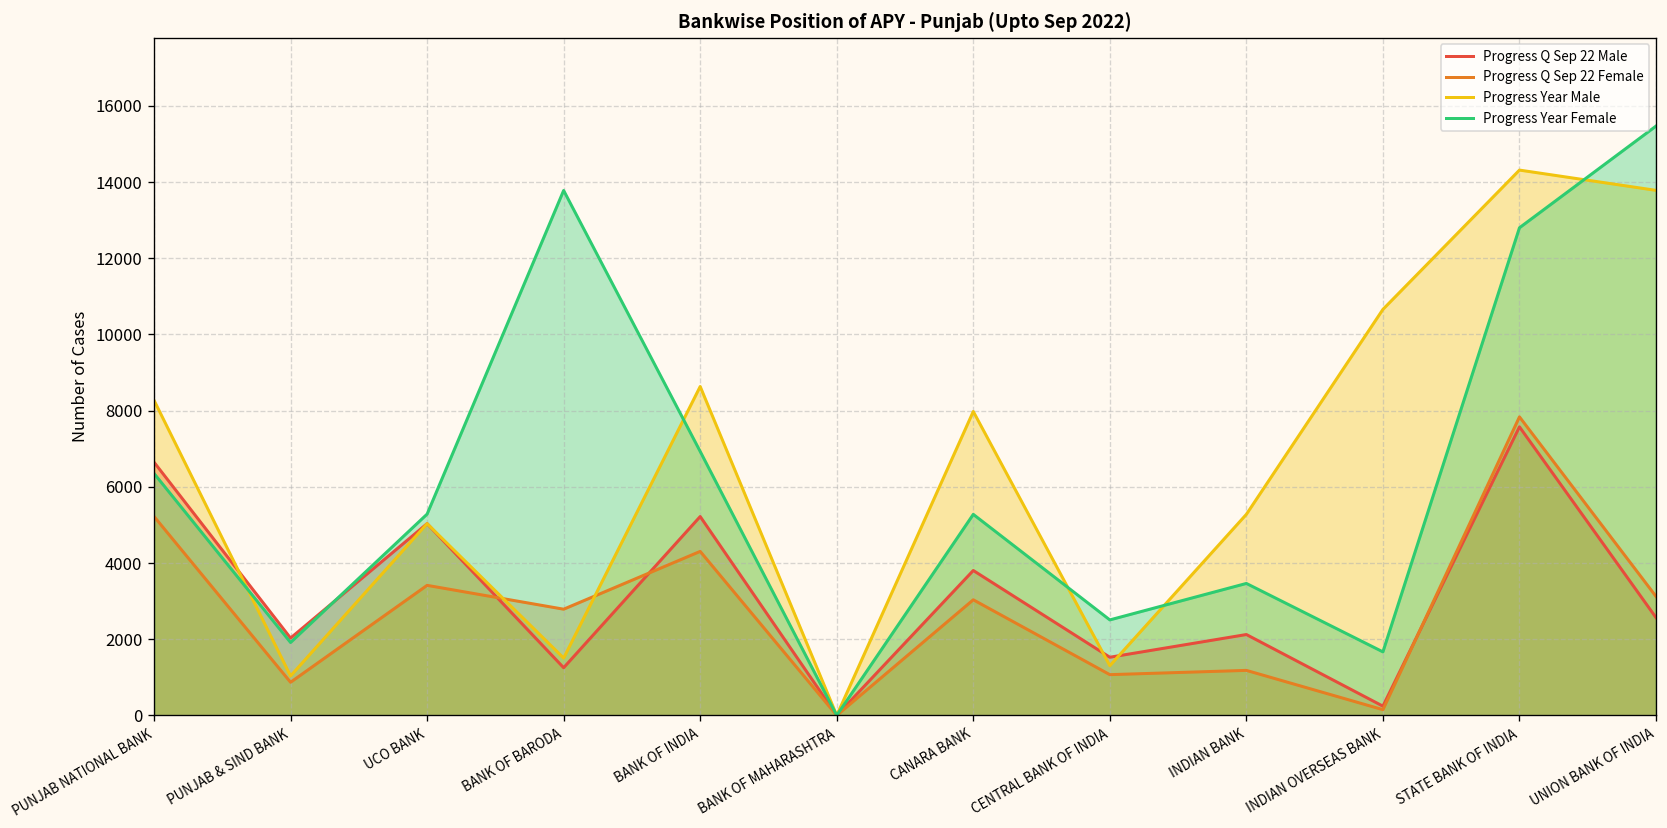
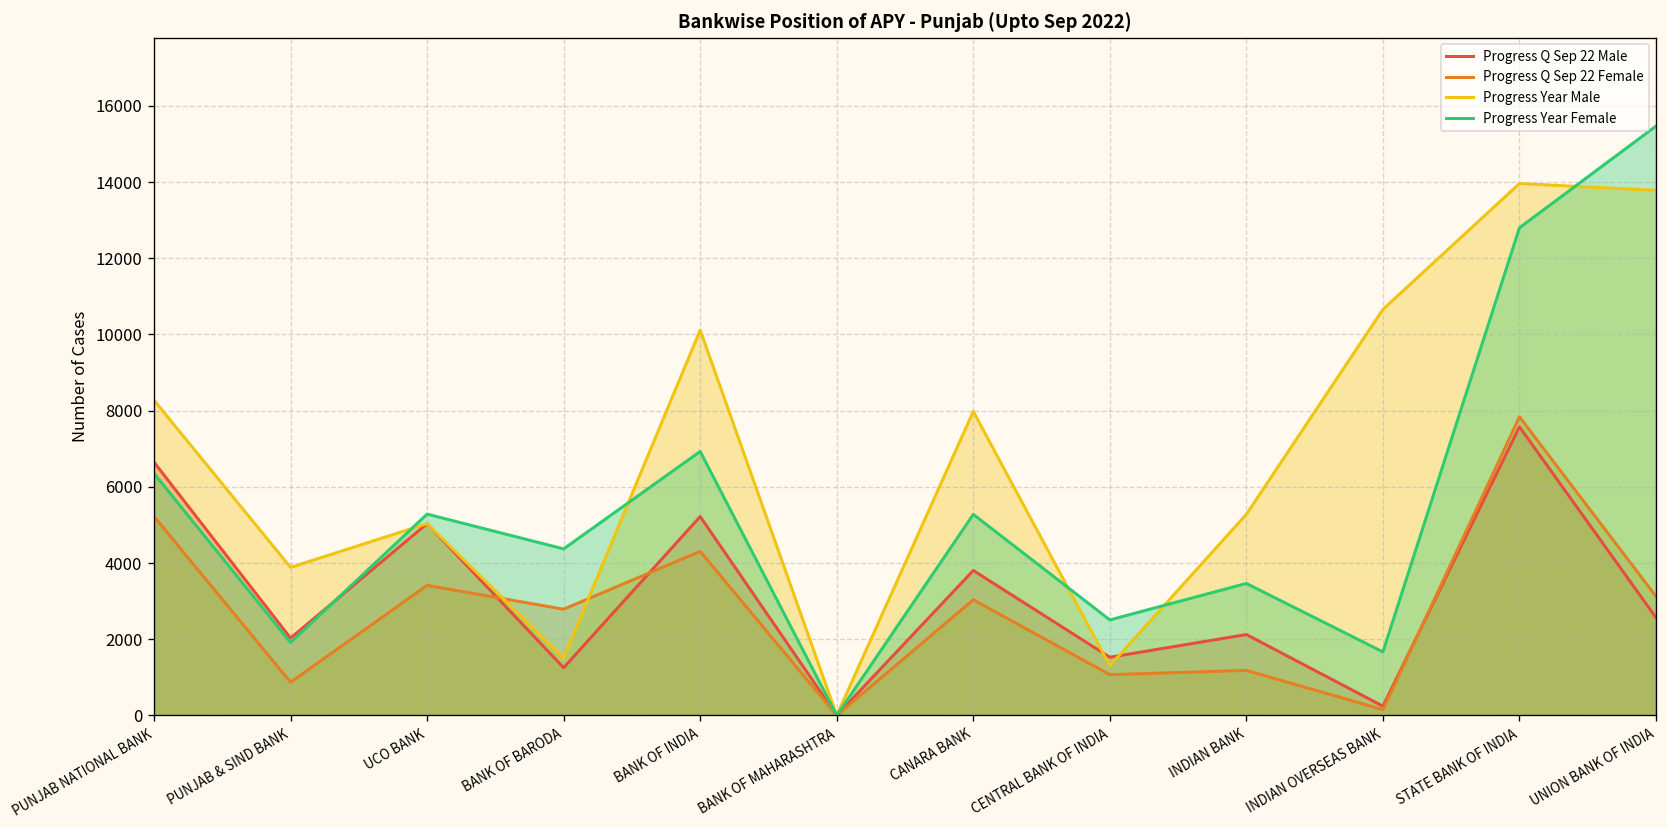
Progress Year Male, PUNJAB & SIND BANK: 1000 -> 3900
Progress Year Female, BANK OF BARODA: 13800 -> 4400
Progress Year Male, BANK OF INDIA: 8600 -> 10100
Progress Year Male, STATE BANK OF INDIA: 14300 -> 14000
